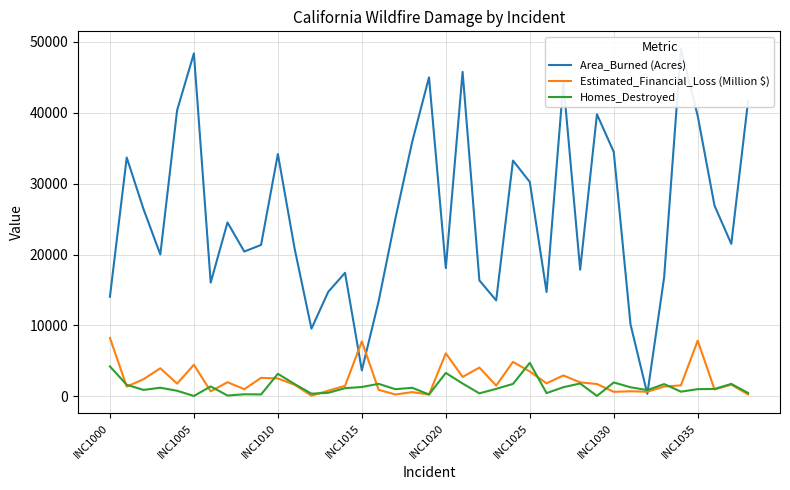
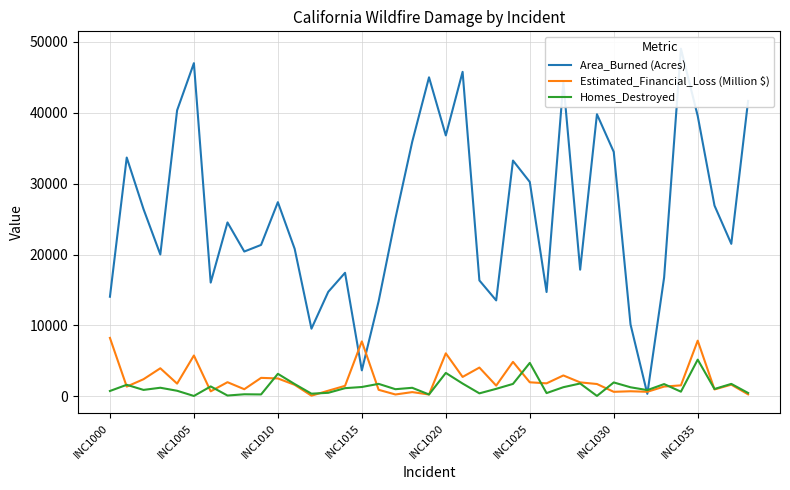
Homes_Destroyed, INC1000: 4000 -> 1000
Area_Burned (Acres), INC1005: 48000 -> 47000
Estimated_Financial_Loss (Million $), INC1005: 4000 -> 6000
Area_Burned (Acres), INC1010: 34000 -> 27000
Area_Burned (Acres), INC1020: 18000 -> 37000
Estimated_Financial_Loss (Million $), INC1025: 4000 -> 2000
Homes_Destroyed, INC1035: 1000 -> 5000
